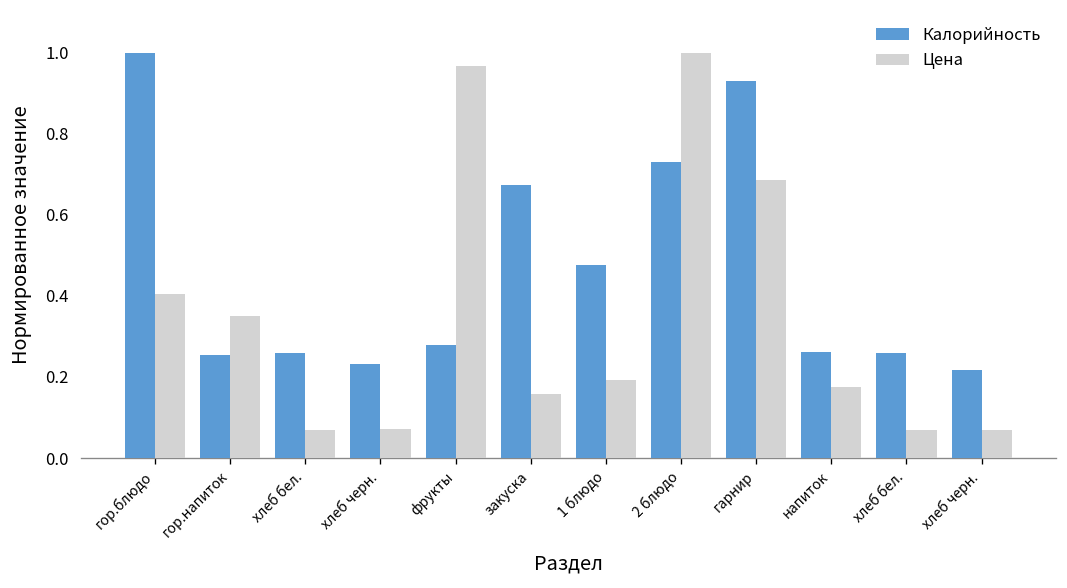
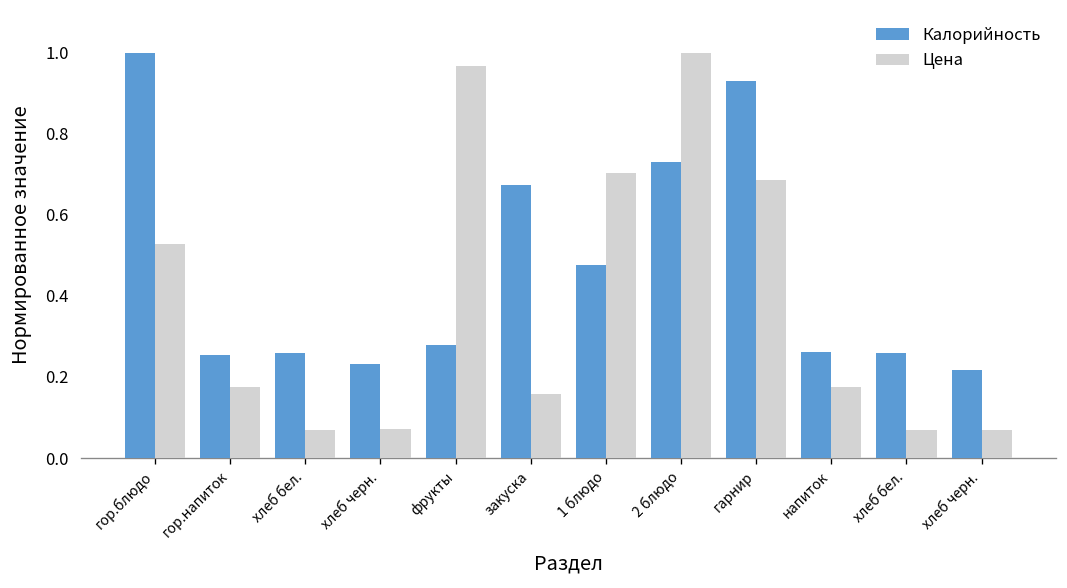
Цена, гор.блюдо: 0.40 -> 0.53
Цена, гор.напиток: 0.35 -> 0.18
Цена, 1 блюдо: 0.19 -> 0.70
